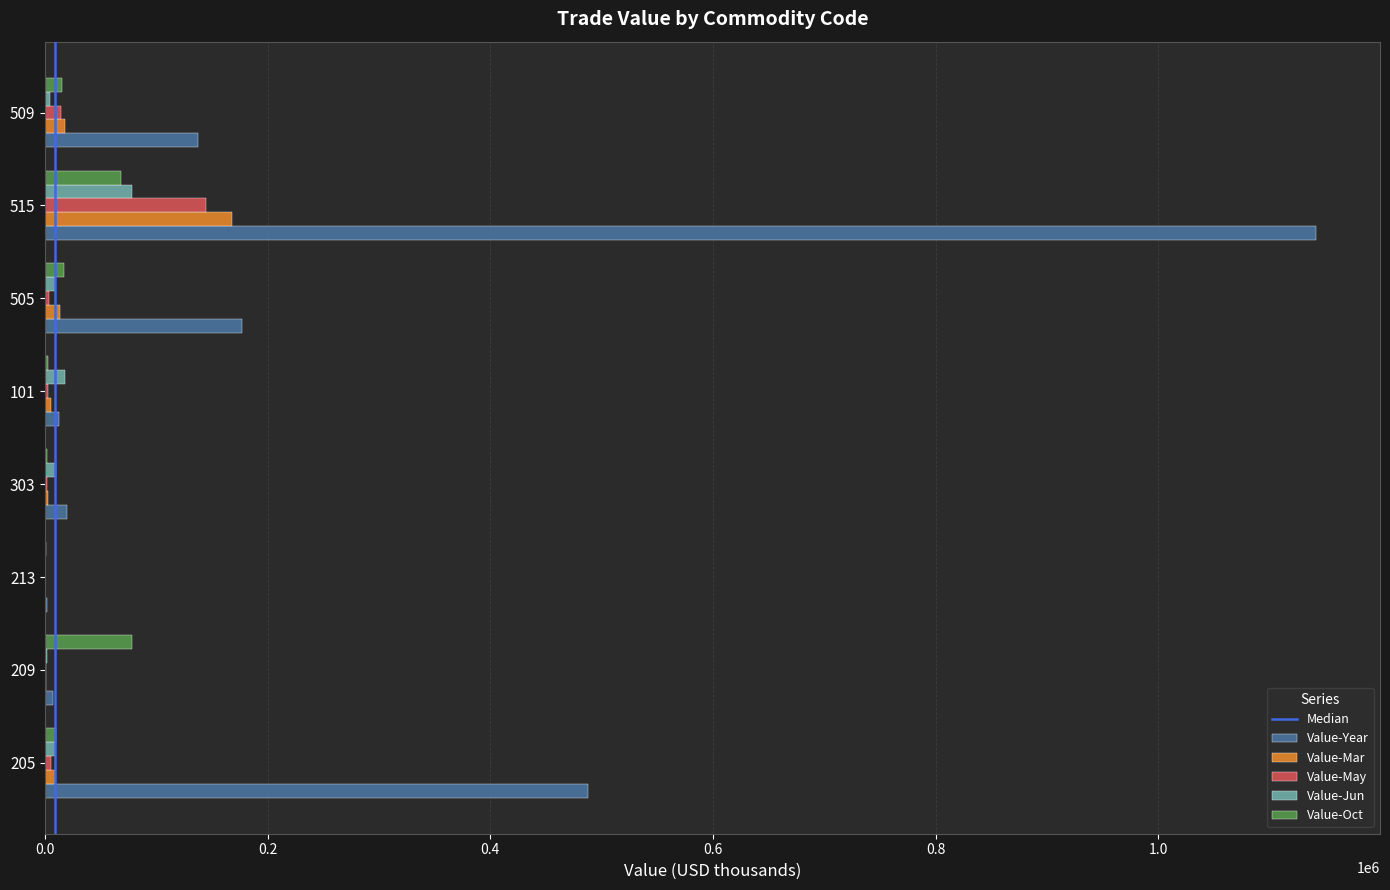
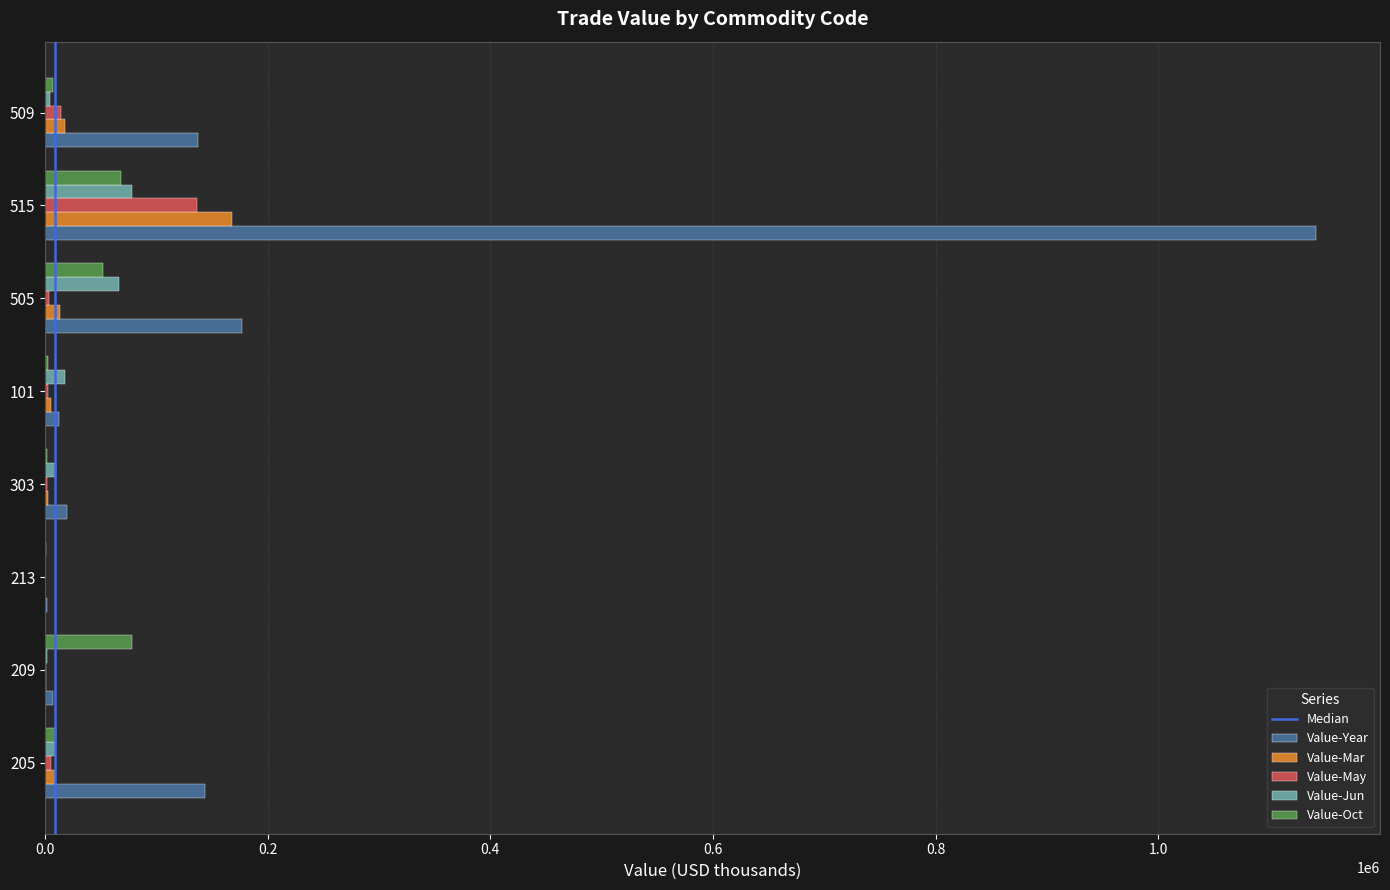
Value-Oct, 509: 15000 -> 7000
Value-May, 515: 145000 -> 137000
Value-Oct, 505: 17000 -> 52000
Value-Jun, 505: 9000 -> 67000
Value-Year, 205: 487000 -> 143000
